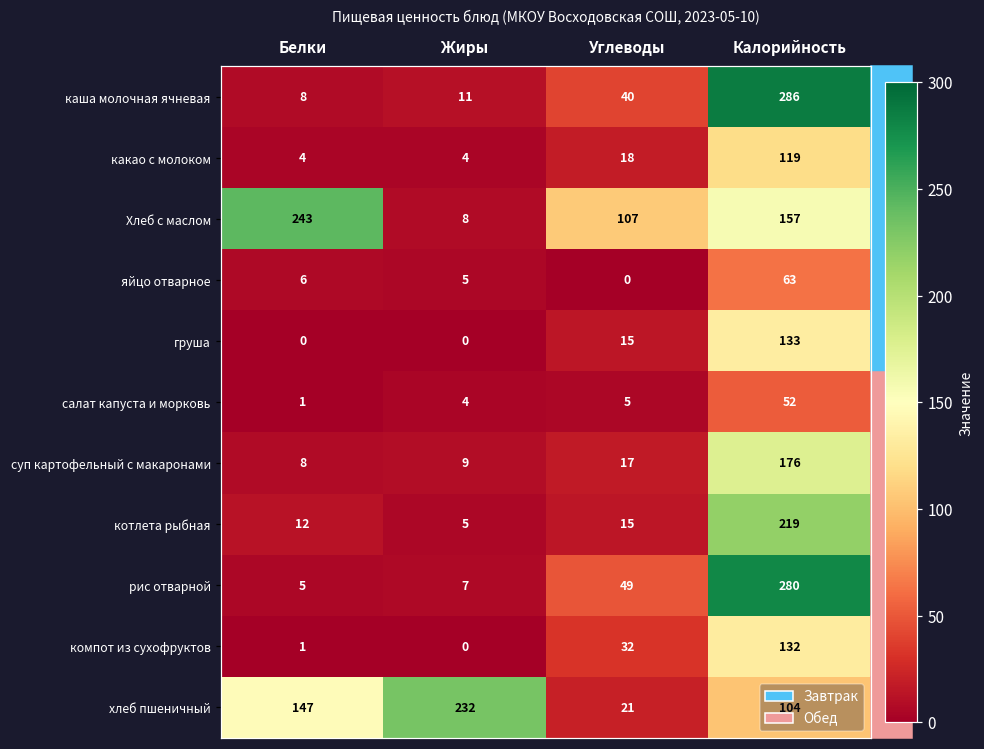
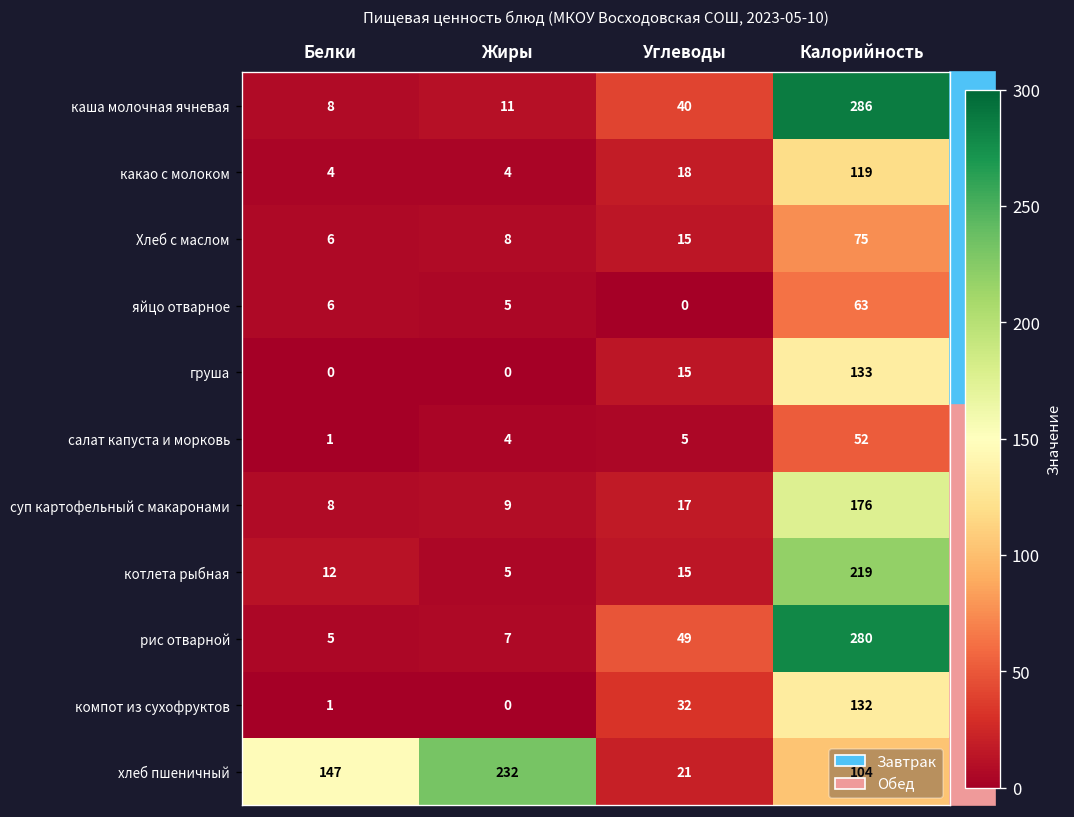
Хлеб с маслом, Белки: 243 -> 6
Хлеб с маслом, Углеводы: 107 -> 15
Хлеб с маслом, Калорийность: 157 -> 75
